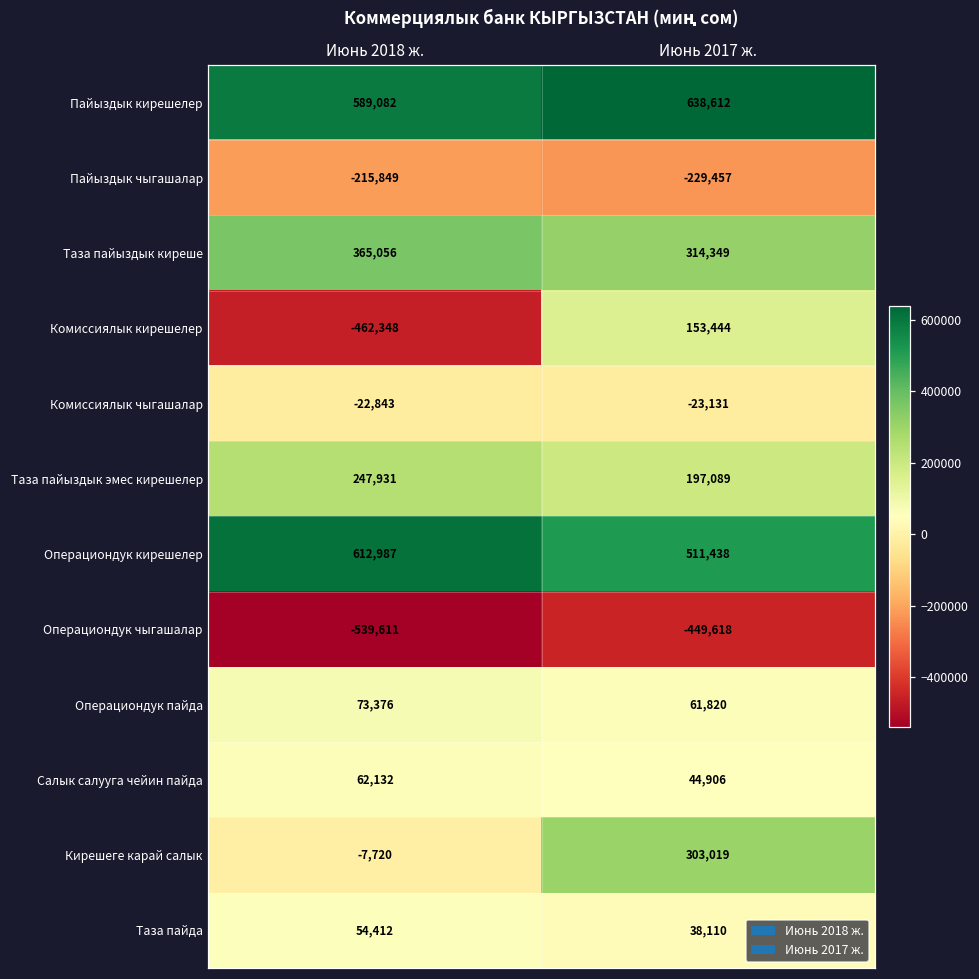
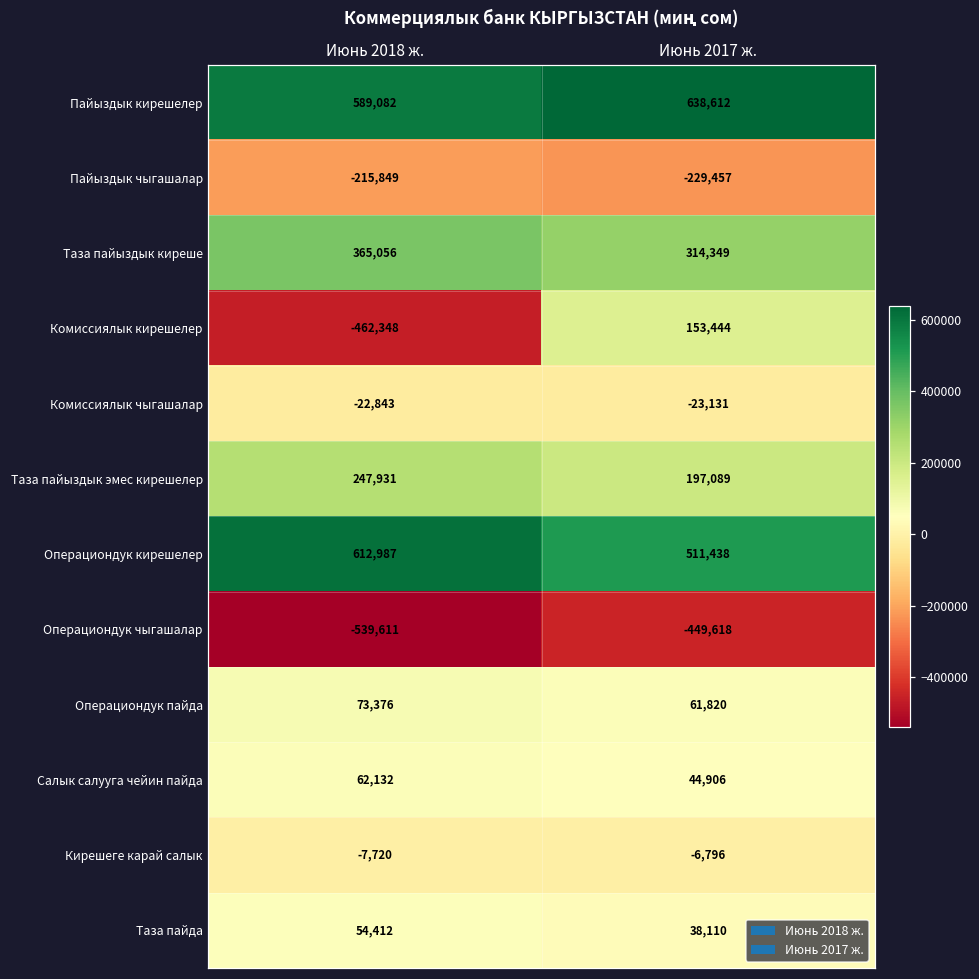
Кирешеге карай салык, Июнь 2017 ж.: 303,019 -> -6,796
